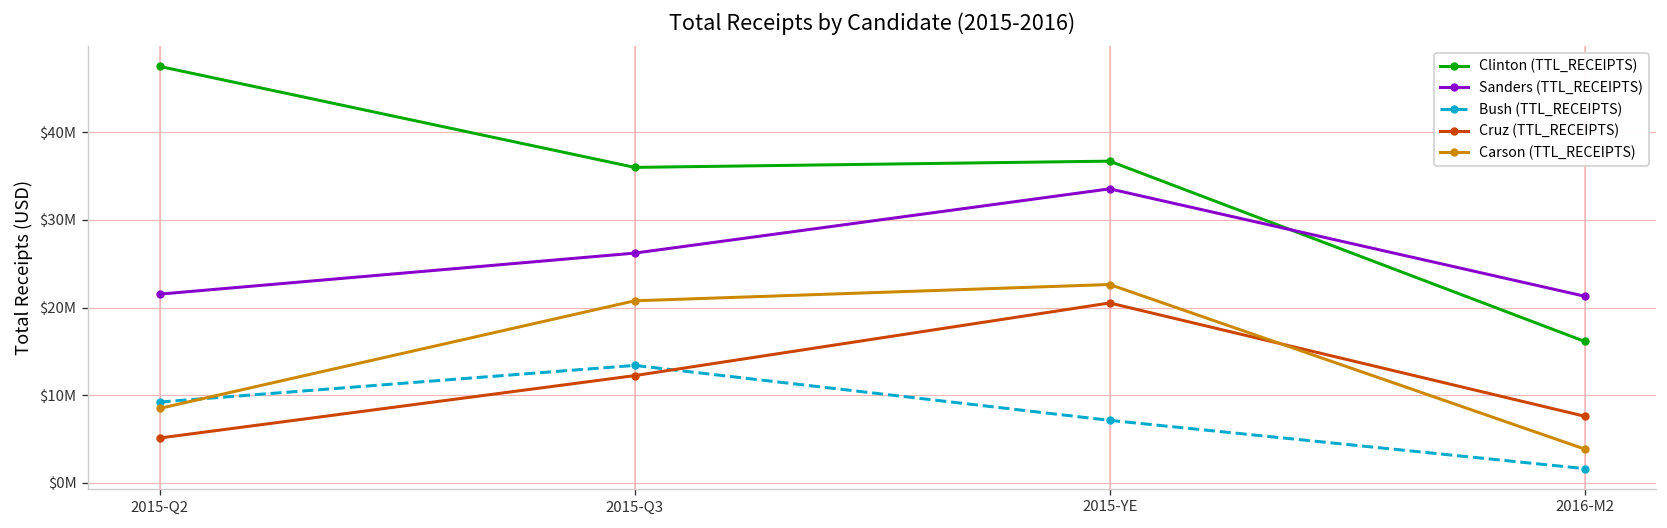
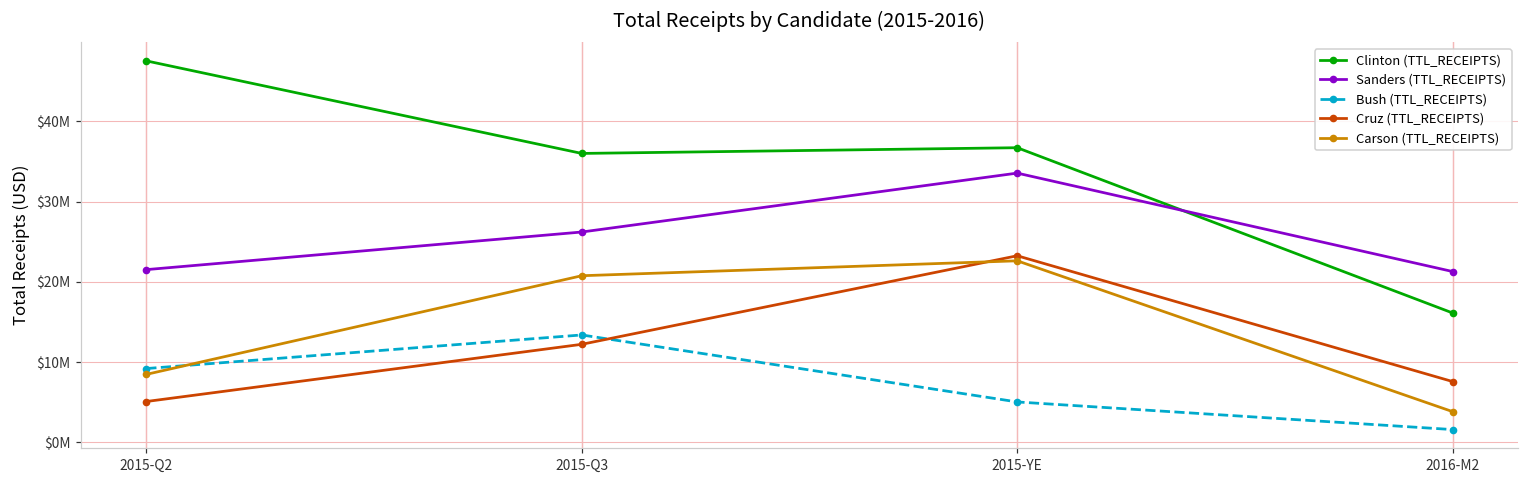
Bush (TTL_RECEIPTS), 2015-YE: $7000000 -> $5000000
Cruz (TTL_RECEIPTS), 2015-YE: $21000000 -> $23000000
